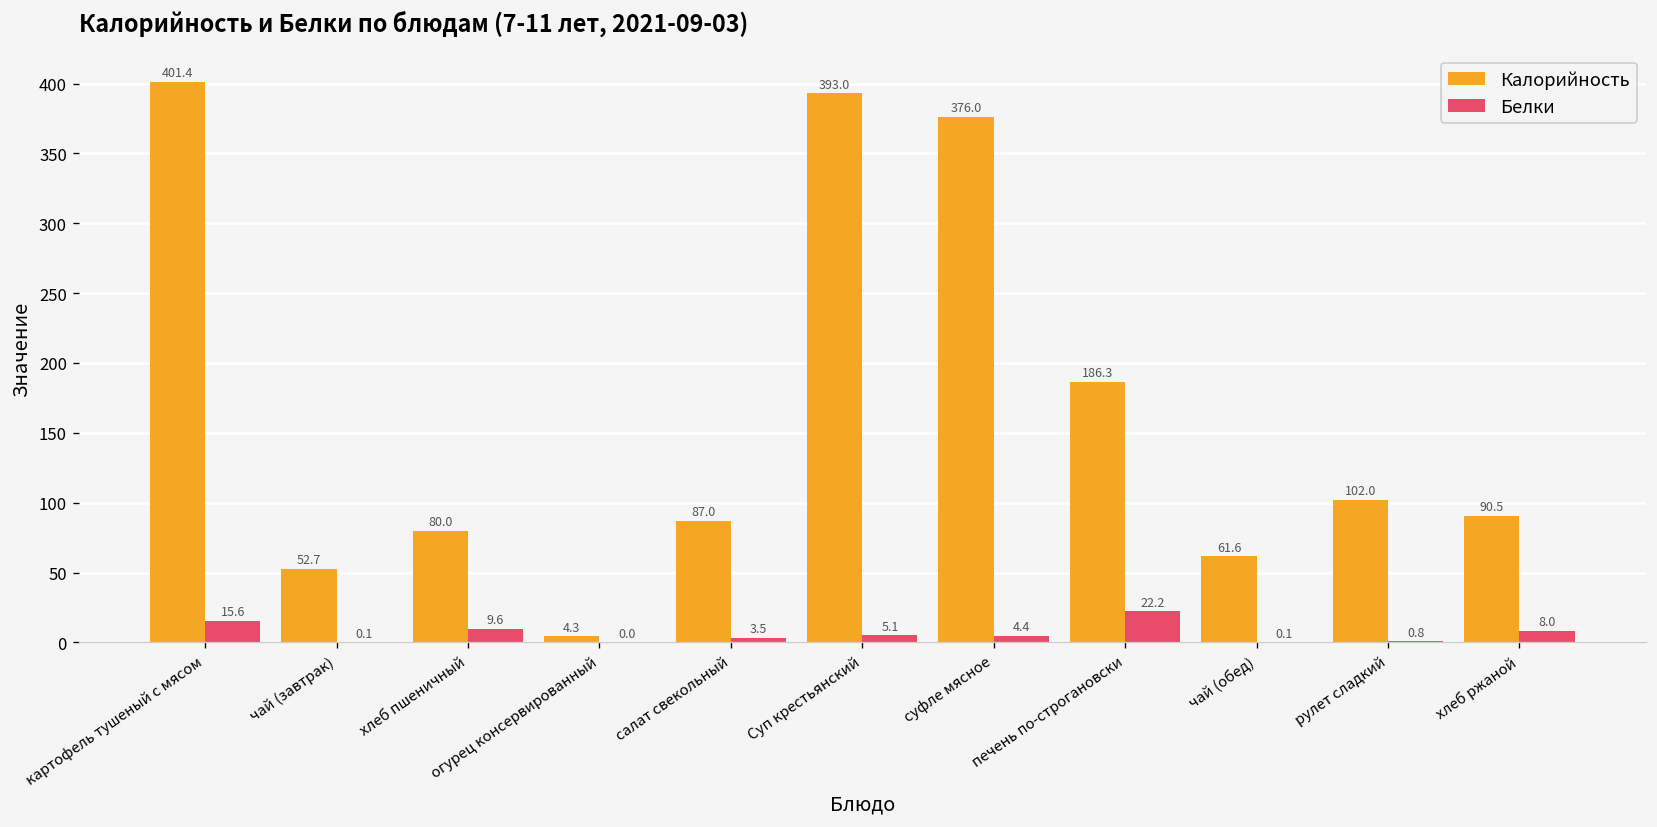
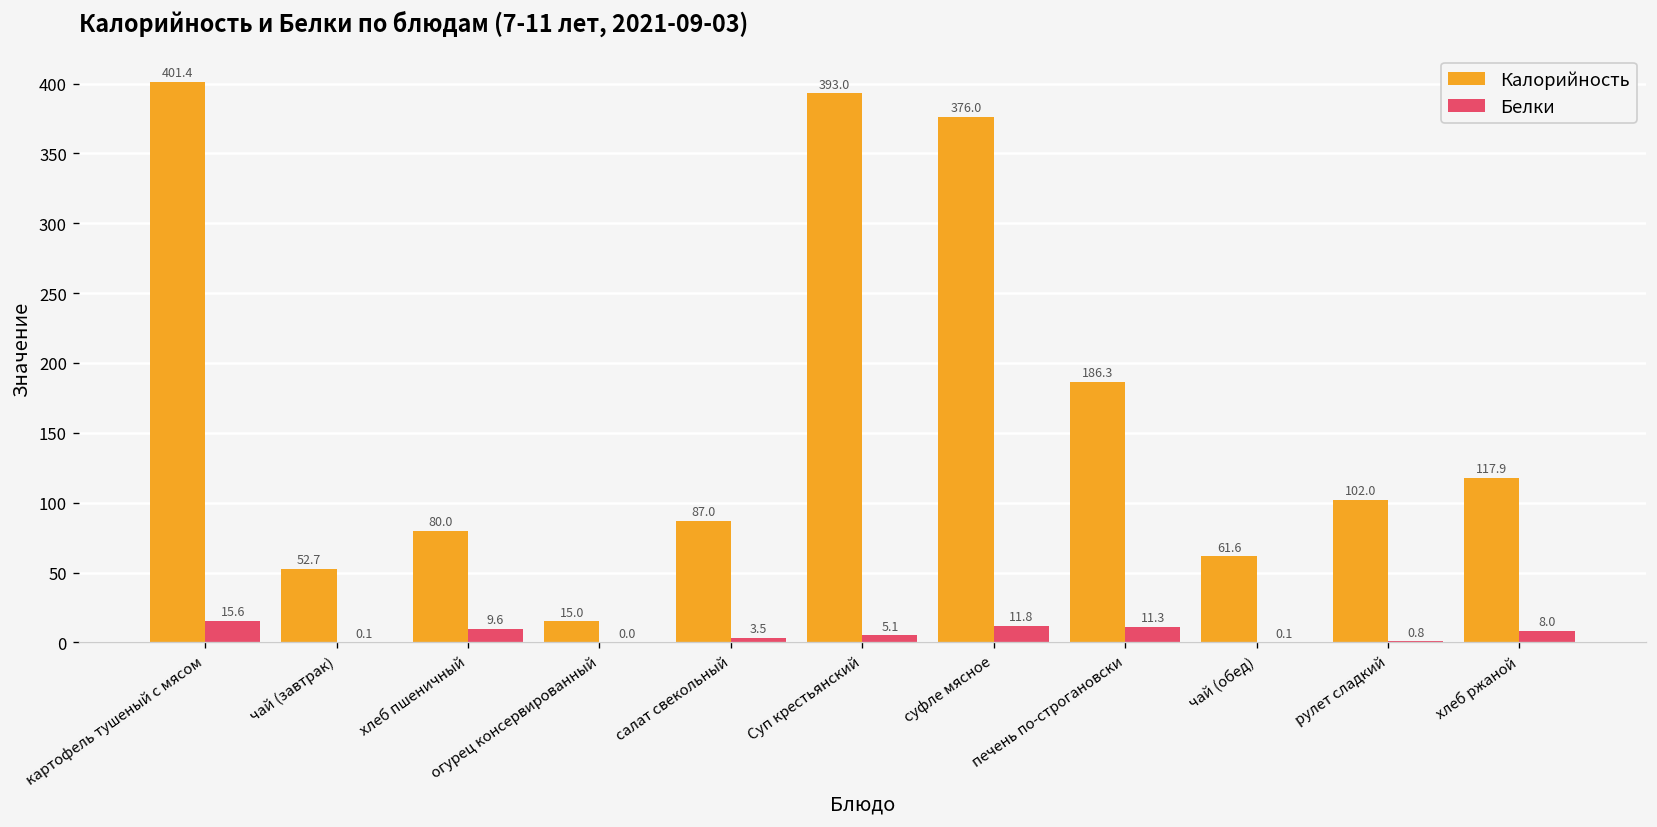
Калорийность, огурец консервированный: 4.3 -> 15.0
Белки, суфле мясное: 4.4 -> 11.8
Белки, печень по-строгановски: 22.2 -> 11.3
Калорийность, хлеб ржаной: 90.5 -> 117.9
